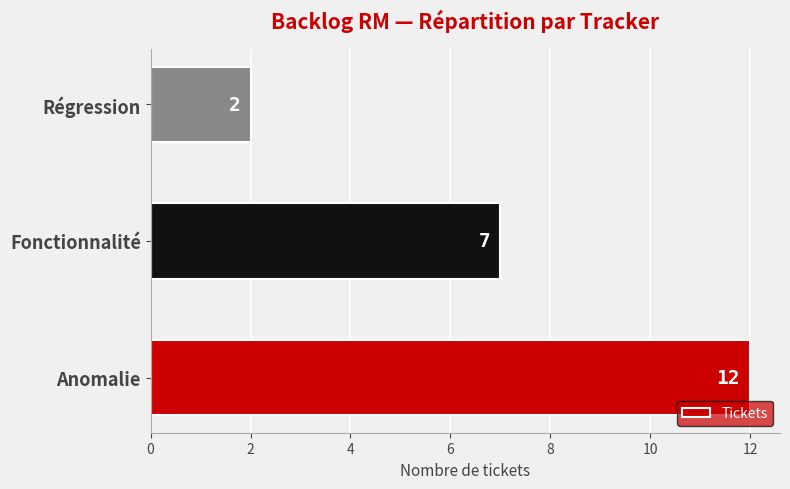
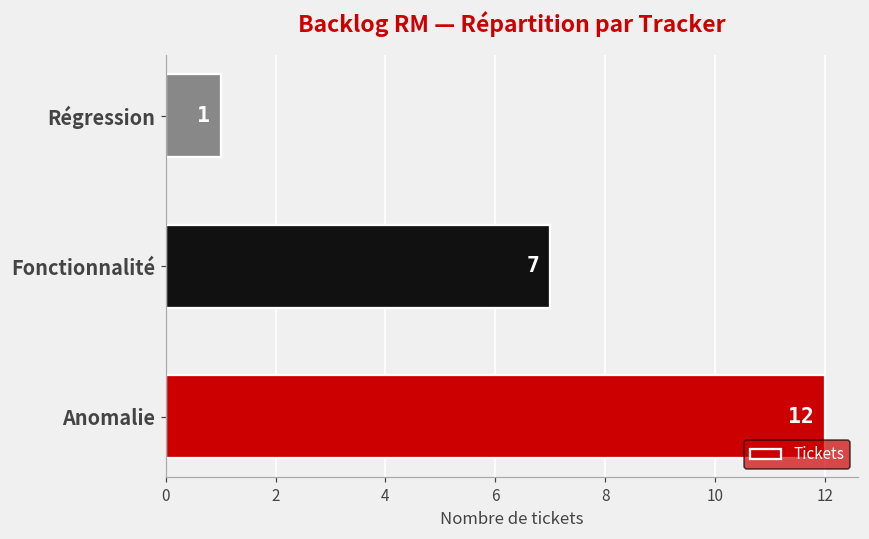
Régression: 2 -> 1
